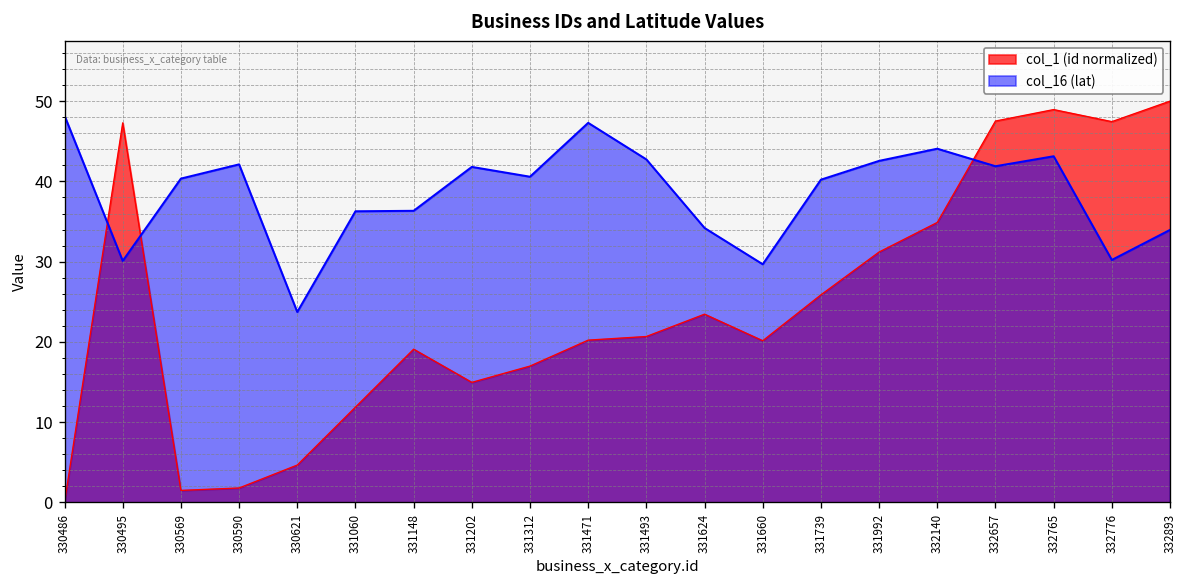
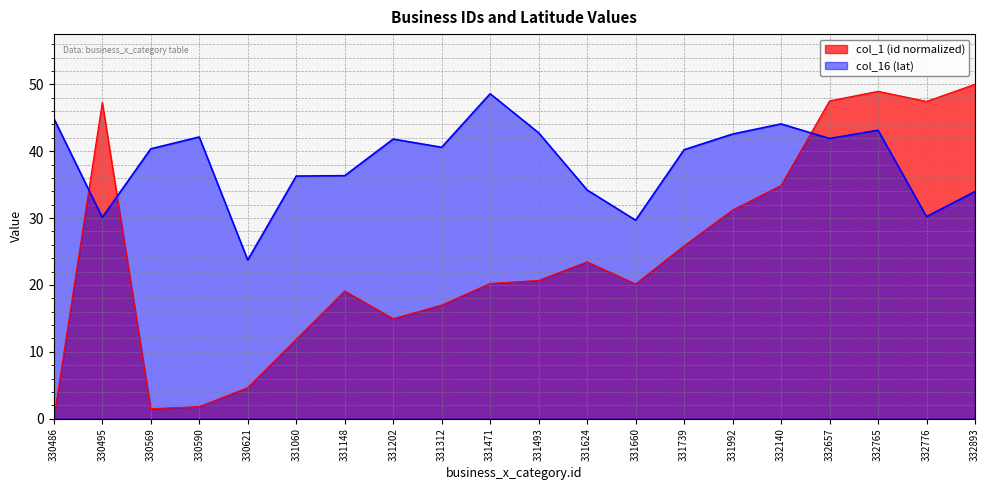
col_16 (lat), 330486: 48 -> 45
col_16 (lat), 331471: 47 -> 49
